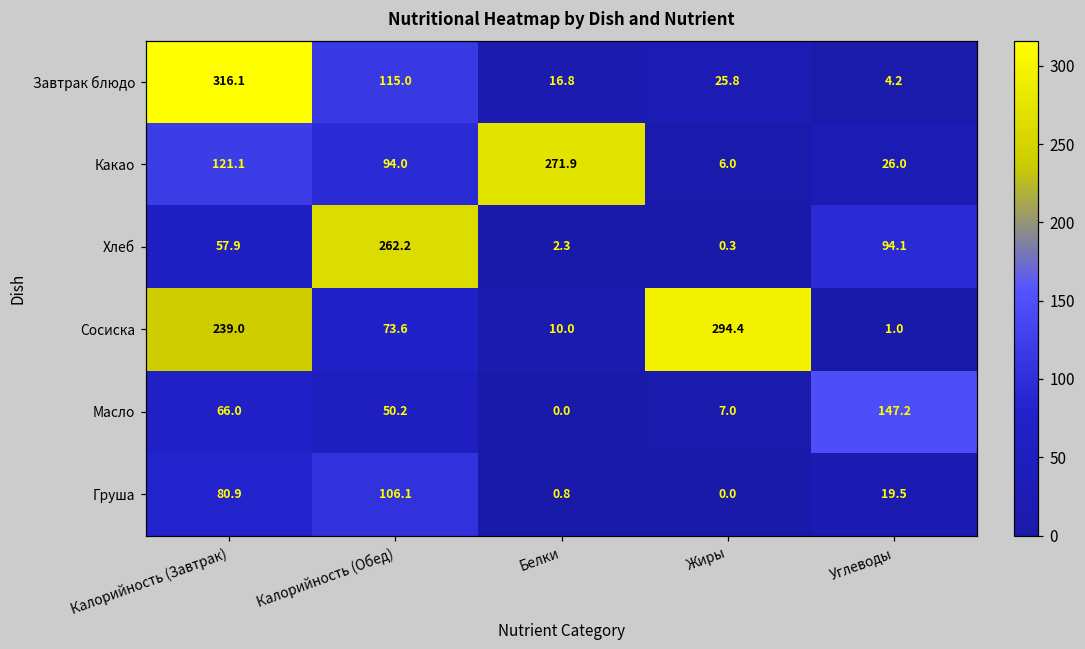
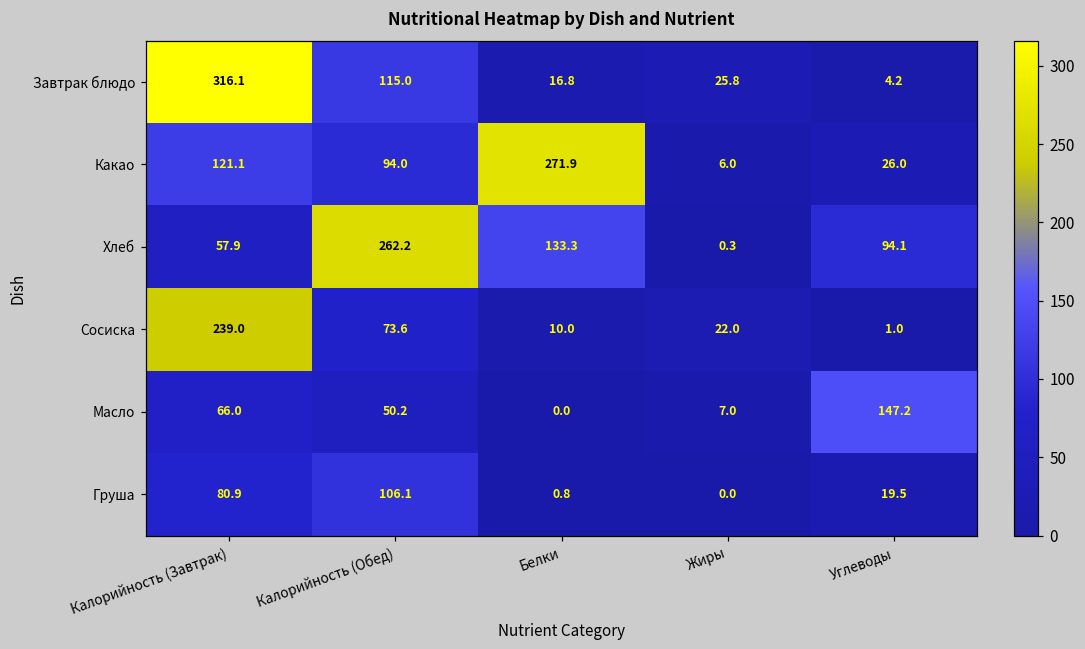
Хлеб, Белки: 2.3 -> 133.3
Сосиска, Жиры: 294.4 -> 22.0
